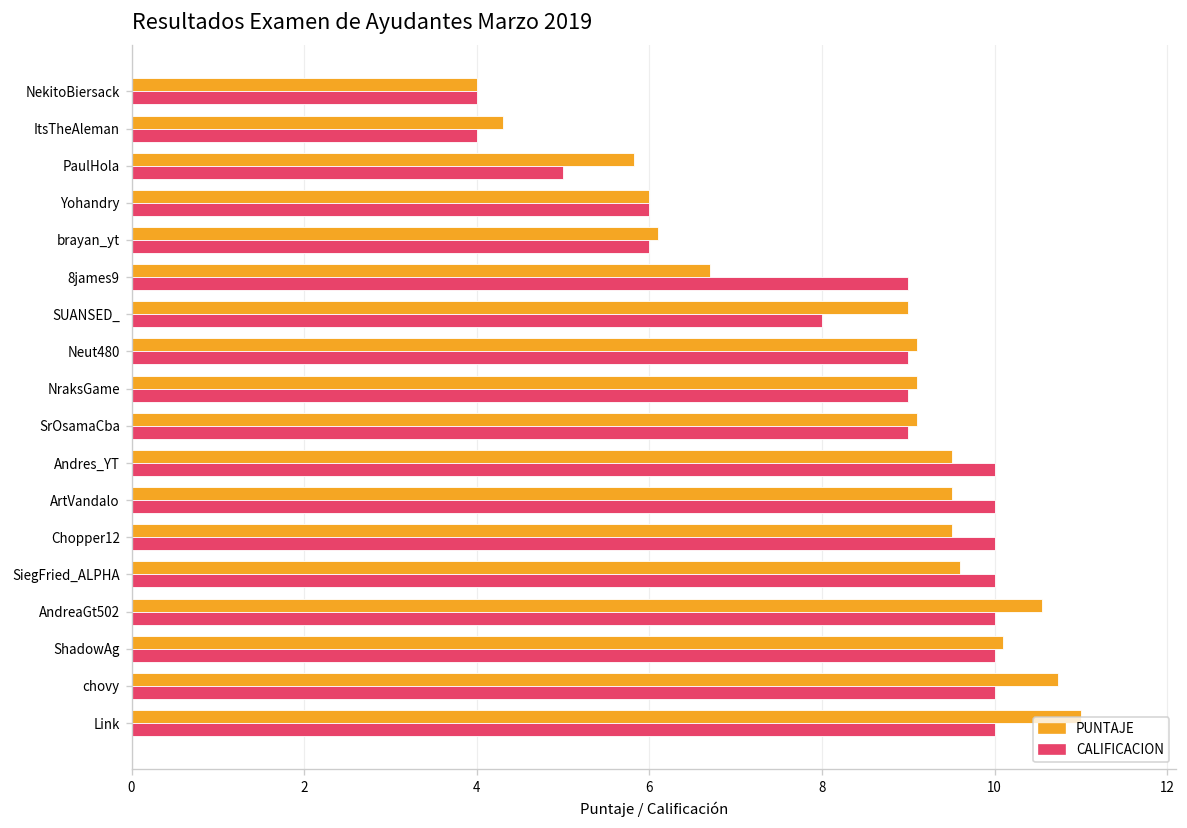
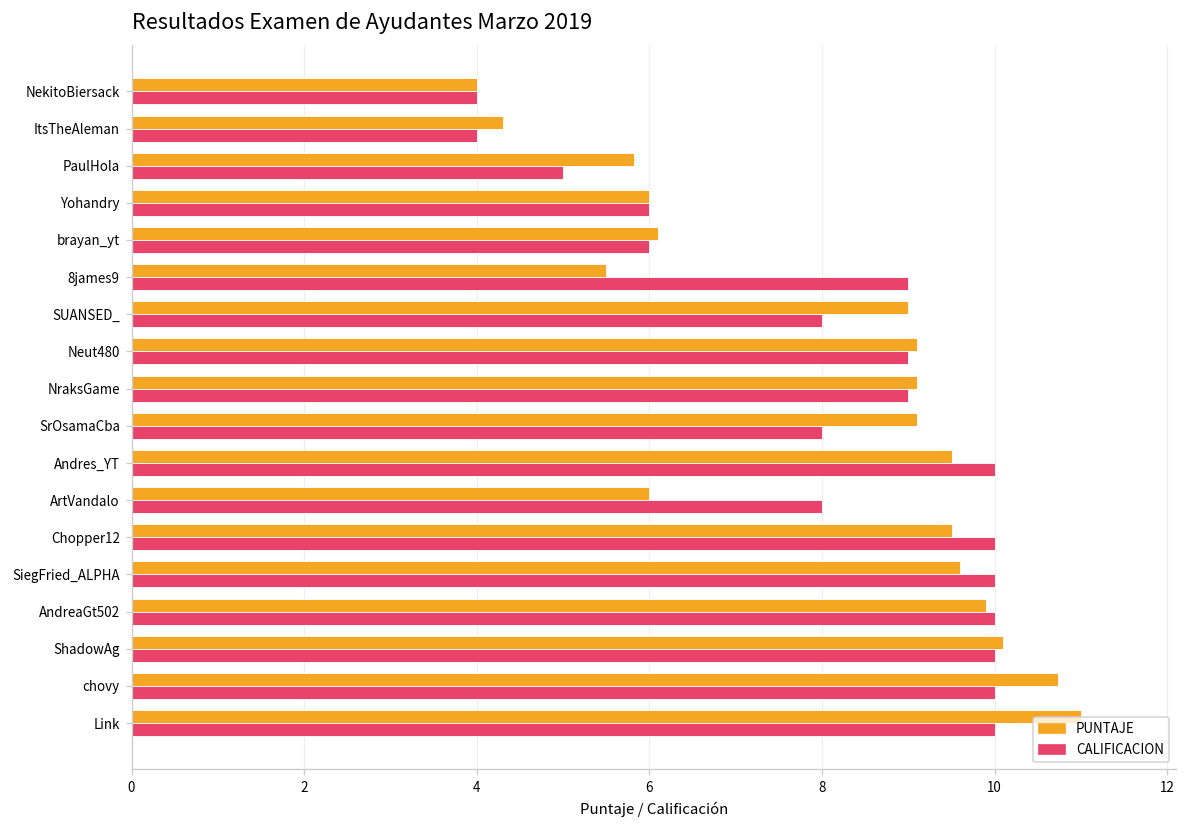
PUNTAJE, 8james9: 6.7 -> 5.5
CALIFICACION, SrOsamaCba: 9 -> 8
PUNTAJE, ArtVandalo: 9.5 -> 6.0
CALIFICACION, ArtVandalo: 10 -> 8
PUNTAJE, AndreaGt502: 10.5 -> 9.9
